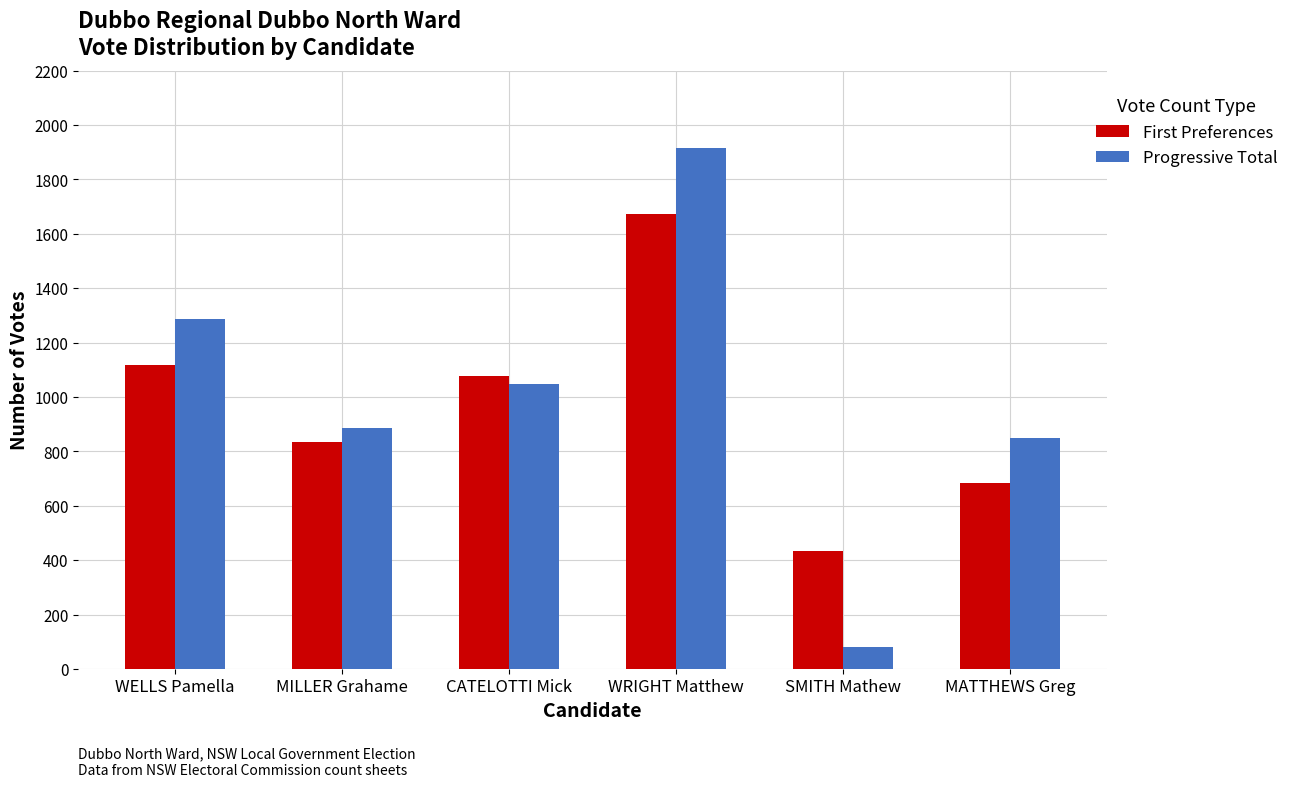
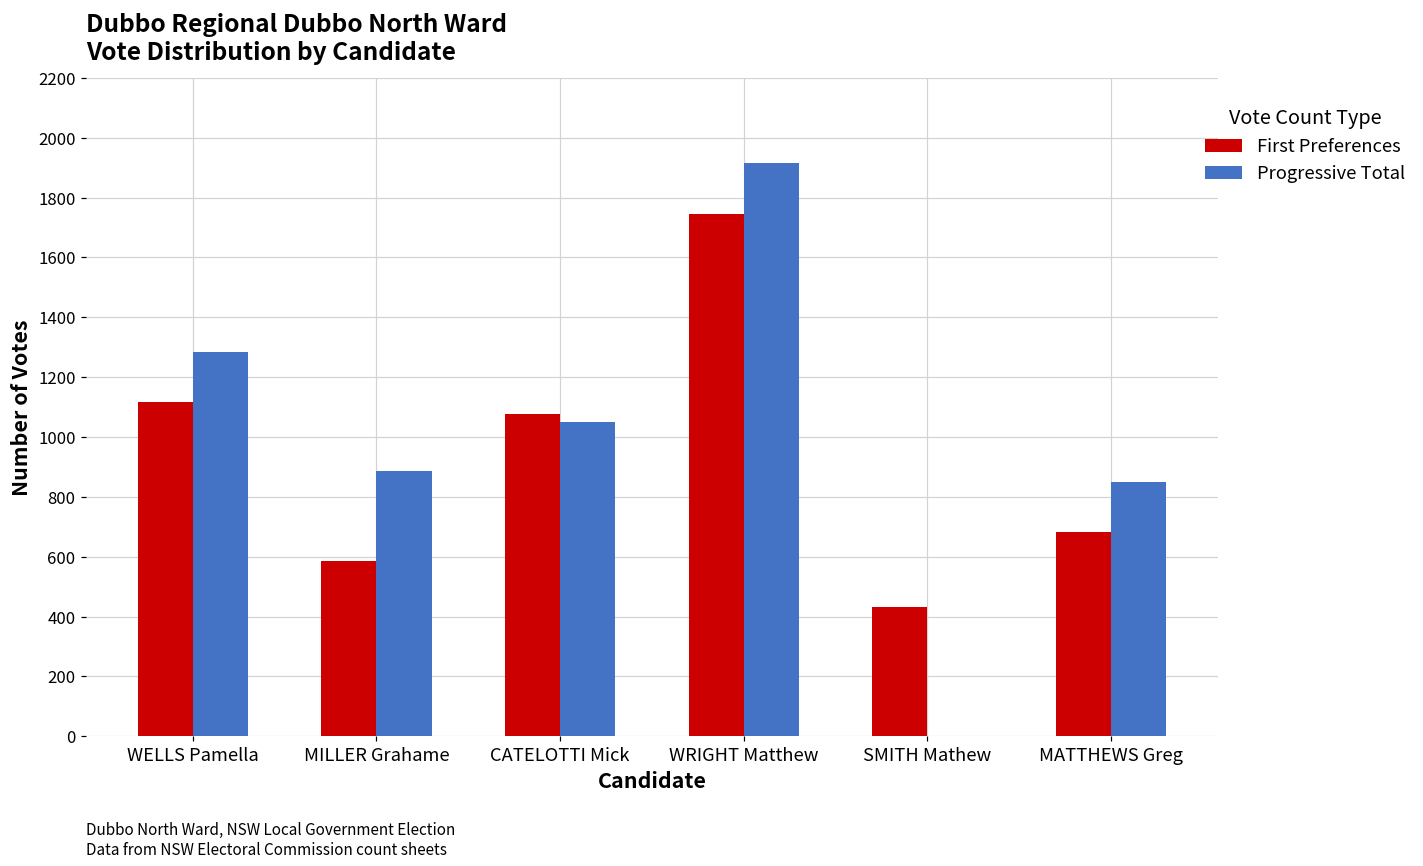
First Preferences, MILLER Grahame: 840 -> 590
First Preferences, WRIGHT Matthew: 1670 -> 1750
Progressive Total, SMITH Mathew: 80 -> 0
